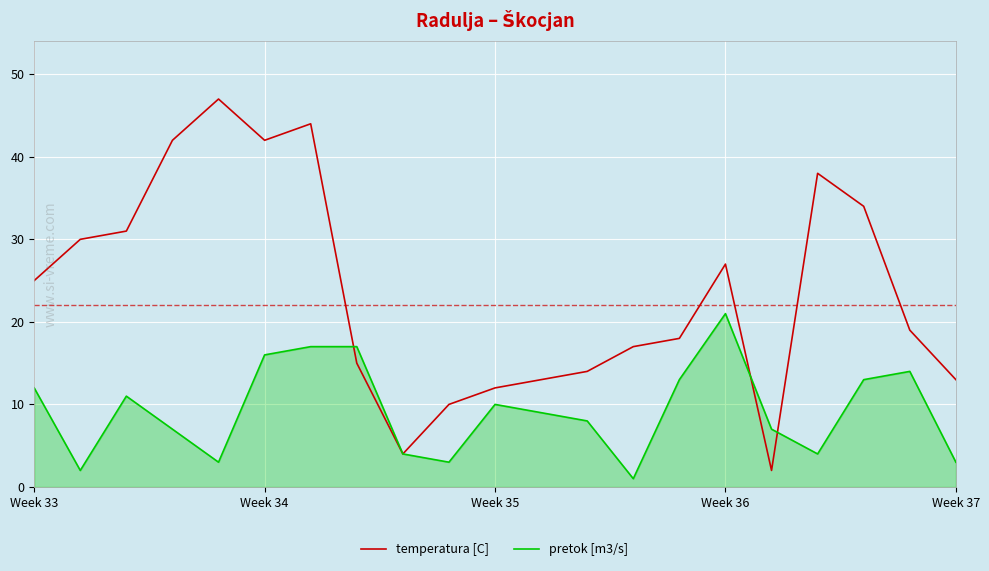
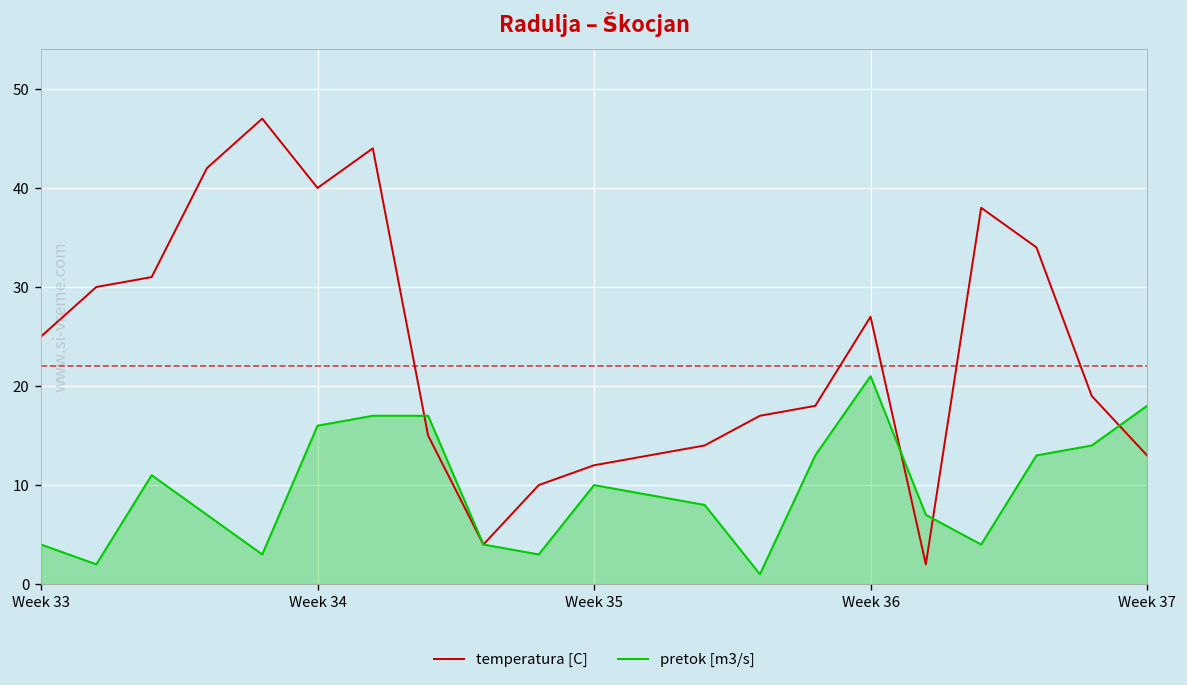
pretok [m3/s], Week 33: 12 -> 4
temperatura [C], Week 34: 42 -> 40
pretok [m3/s], Week 37: 3 -> 18
